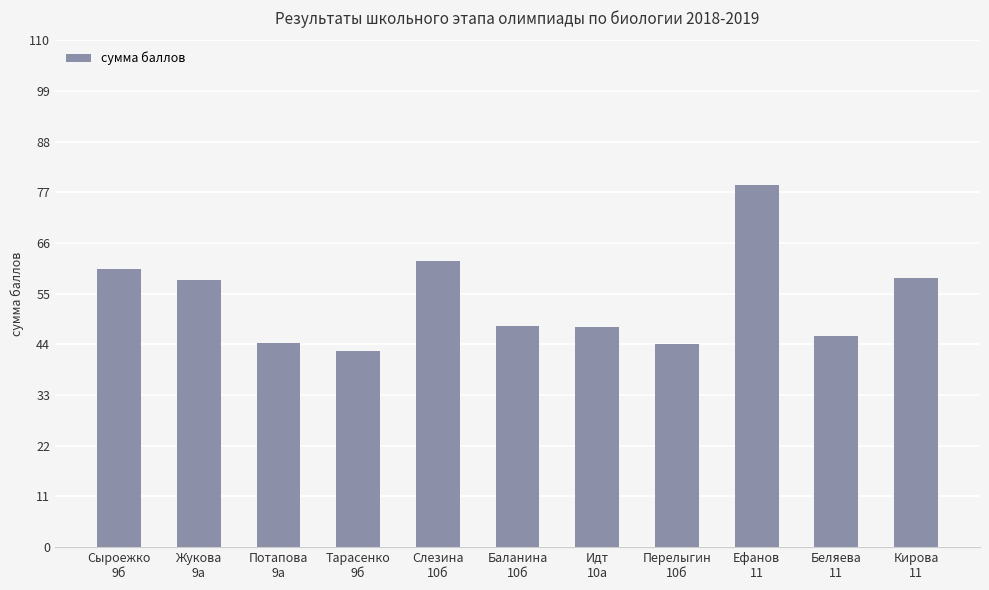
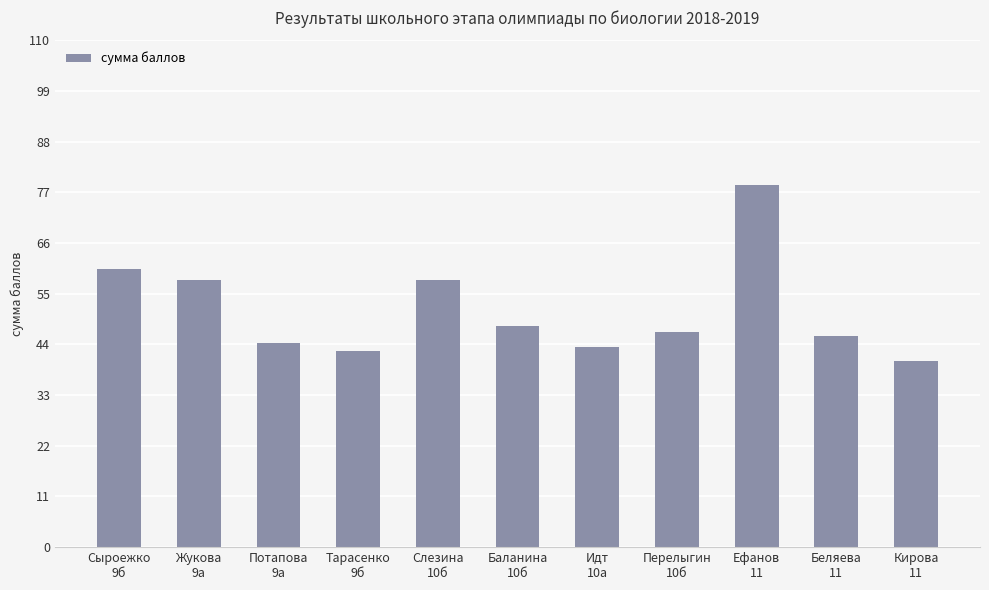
Слезина 10б: 62 -> 58
Идт 10а: 48 -> 44
Перелыгин 10б: 44 -> 47
Кирова 11: 58 -> 40
